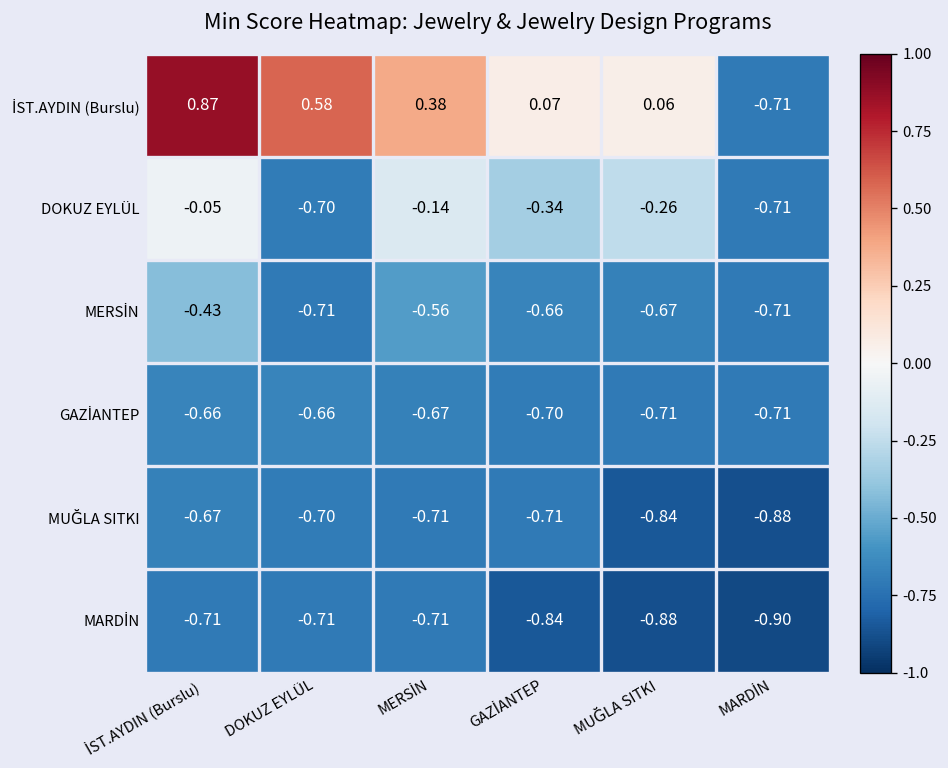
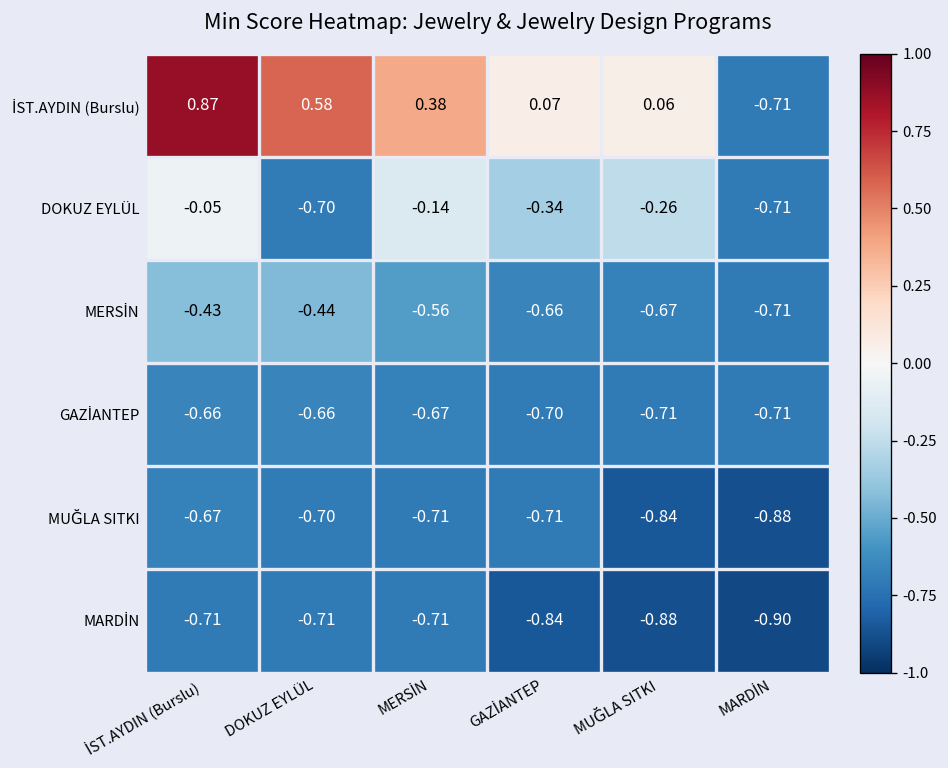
MERSİN, DOKUZ EYLÜL: -0.71 -> -0.44
